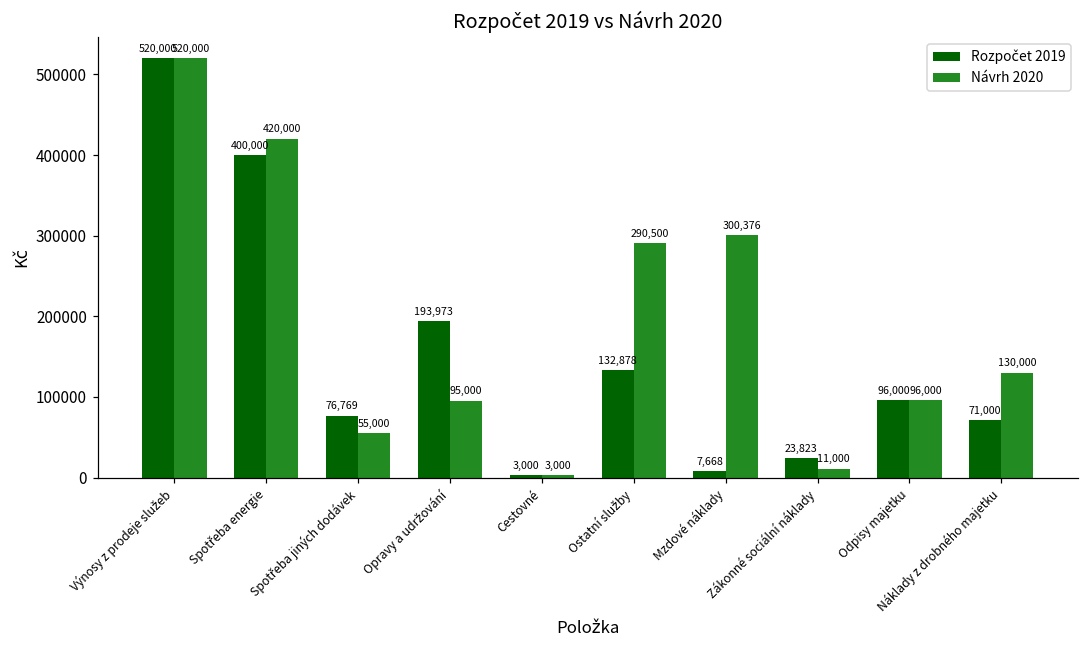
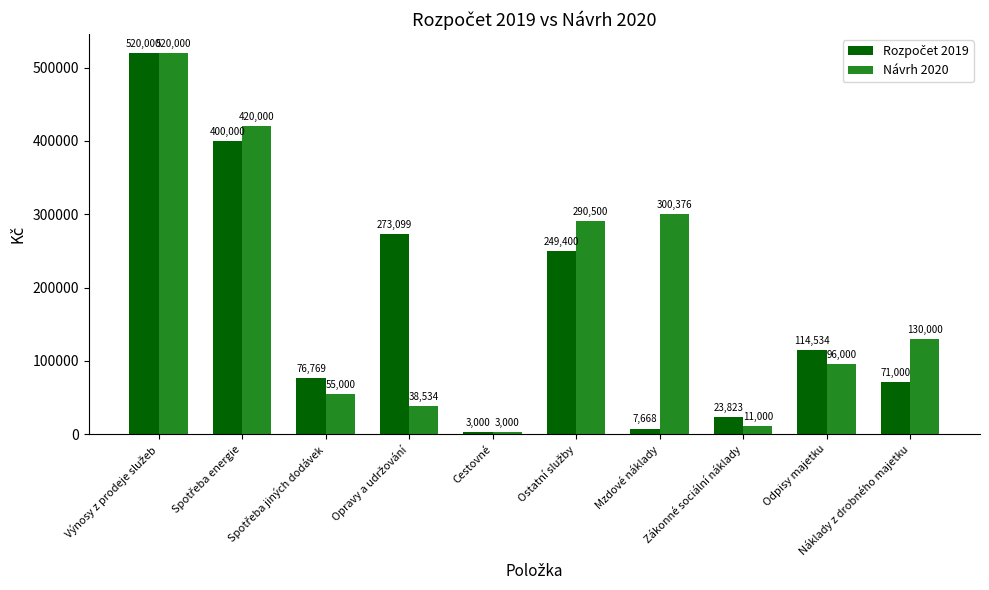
Rozpočet 2019, Opravy a udržování: 193,973 -> 273,099
Návrh 2020, Opravy a udržování: 95,000 -> 38,534
Rozpočet 2019, Ostatní služby: 132,878 -> 249,400
Rozpočet 2019, Odpisy majetku: 96,000 -> 114,534
